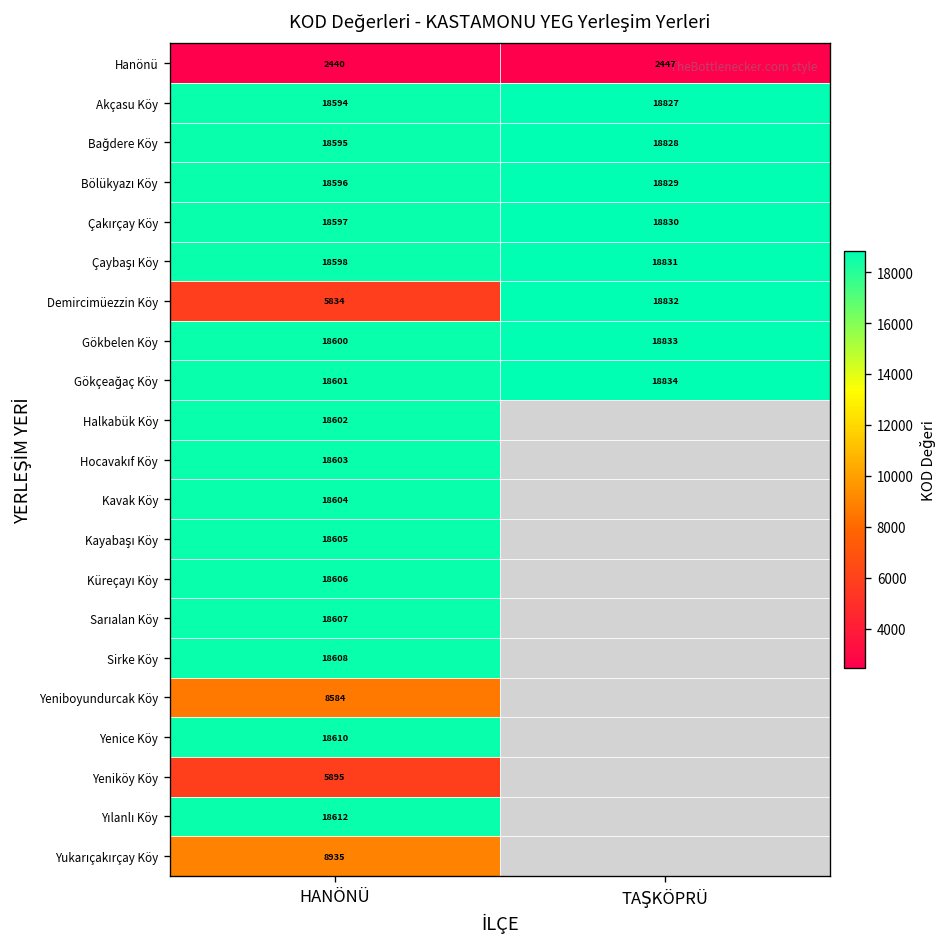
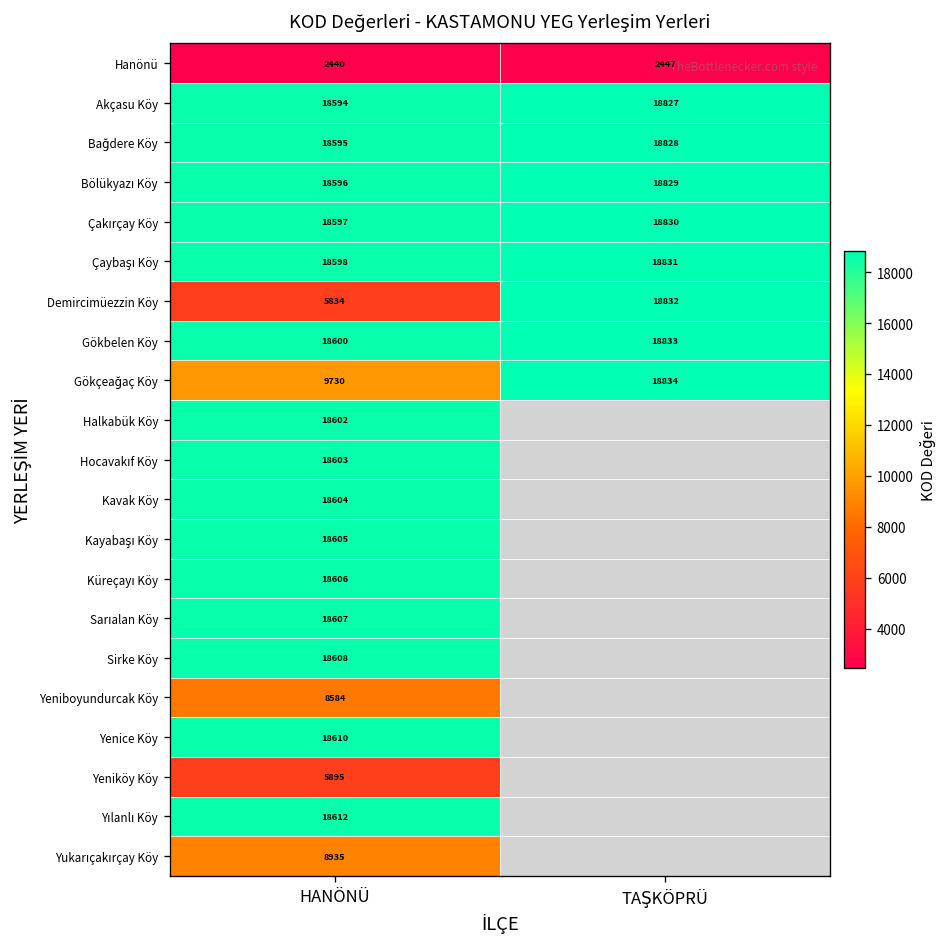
Gökçeağaç Köy, HANÖNÜ: 18601 -> 9730
